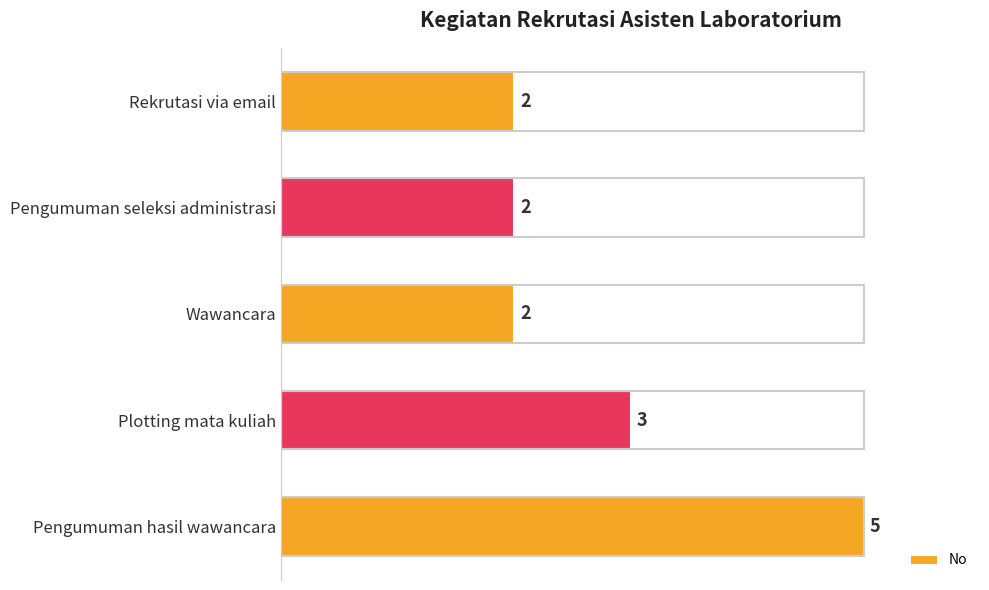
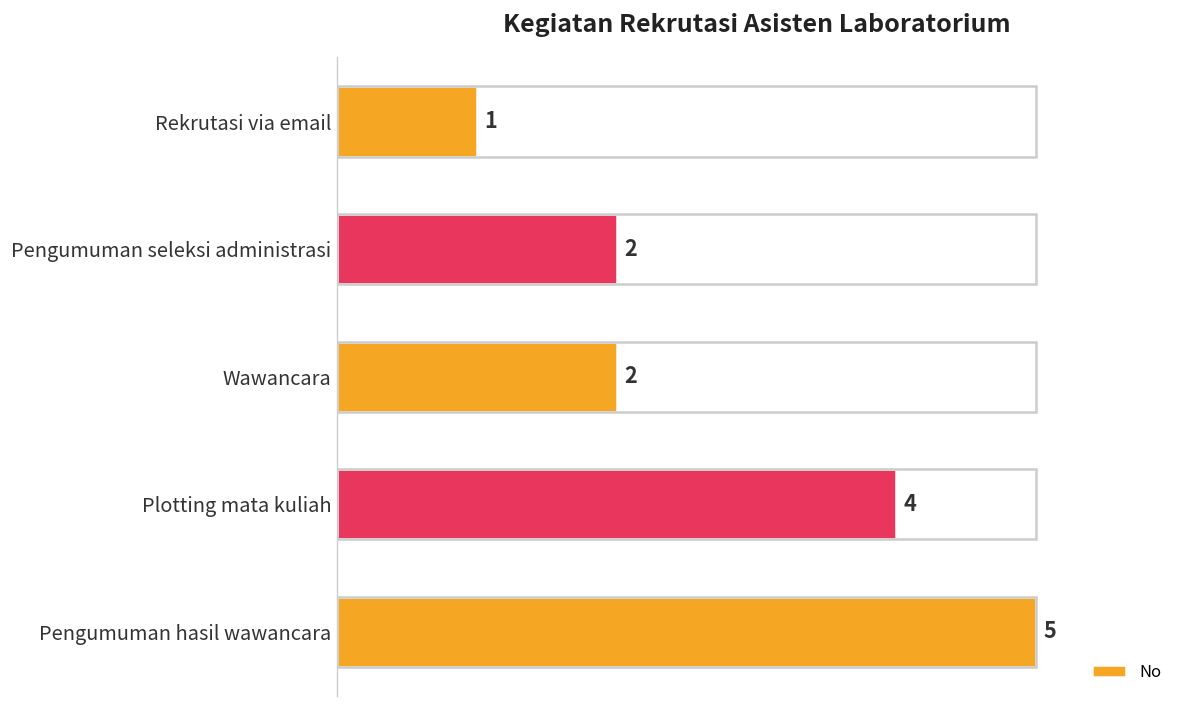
Rekrutasi via email: 2 -> 1
Plotting mata kuliah: 3 -> 4
